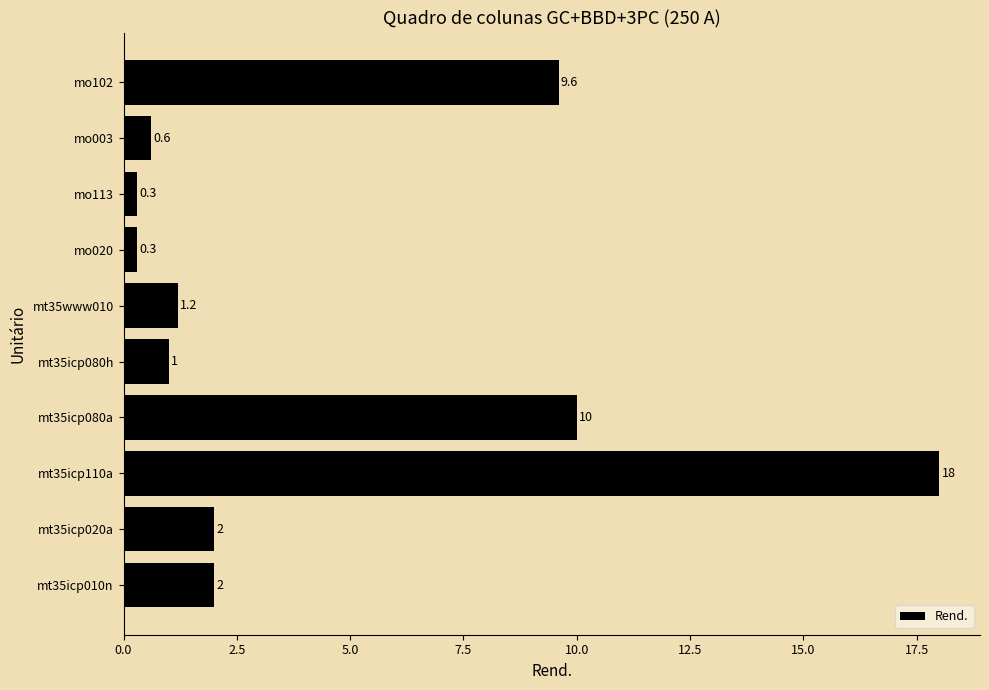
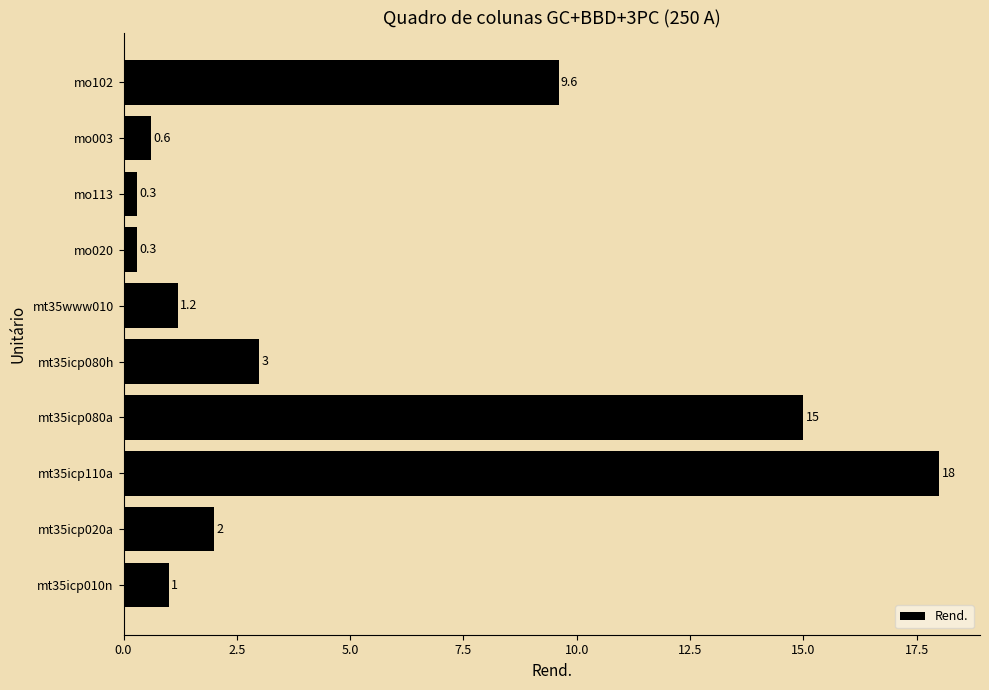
mt35icp080h: 1 -> 3
mt35icp080a: 10 -> 15
mt35icp010n: 2 -> 1
